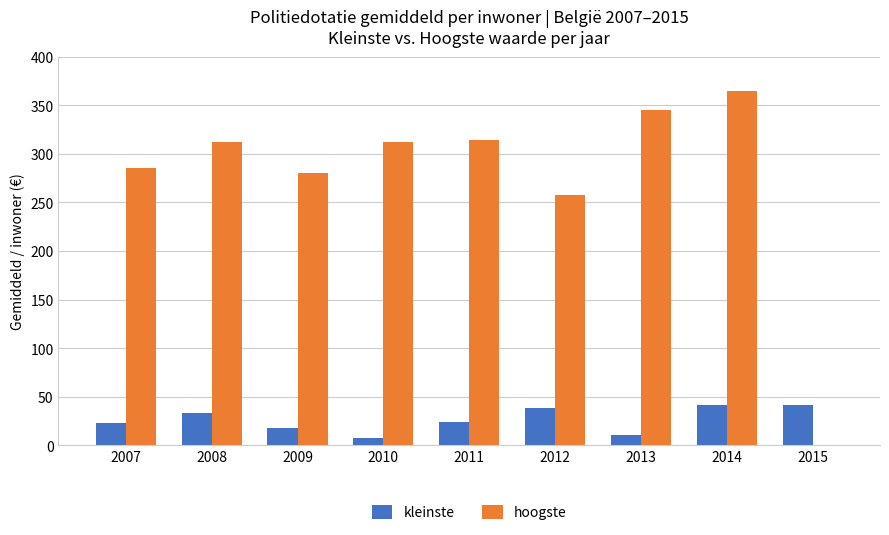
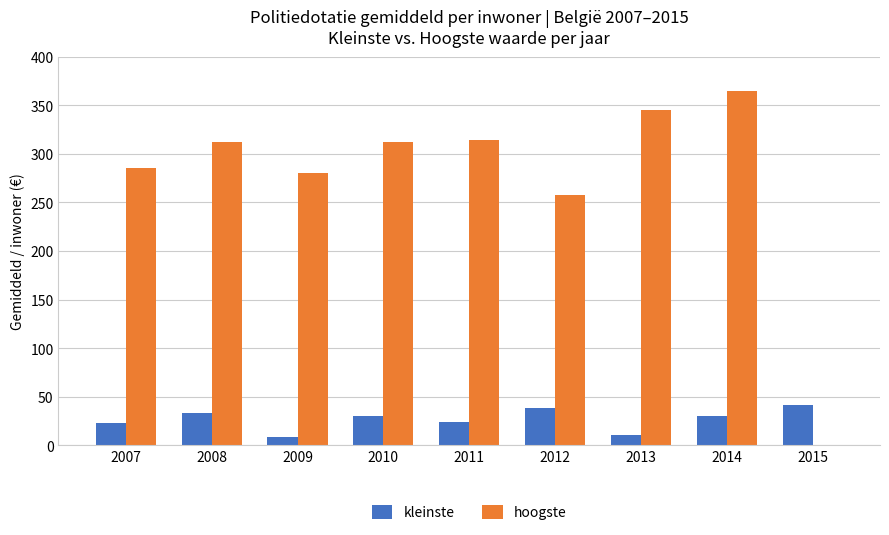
kleinste, 2009: 20 -> 10
kleinste, 2010: 10 -> 30
kleinste, 2014: 40 -> 30
